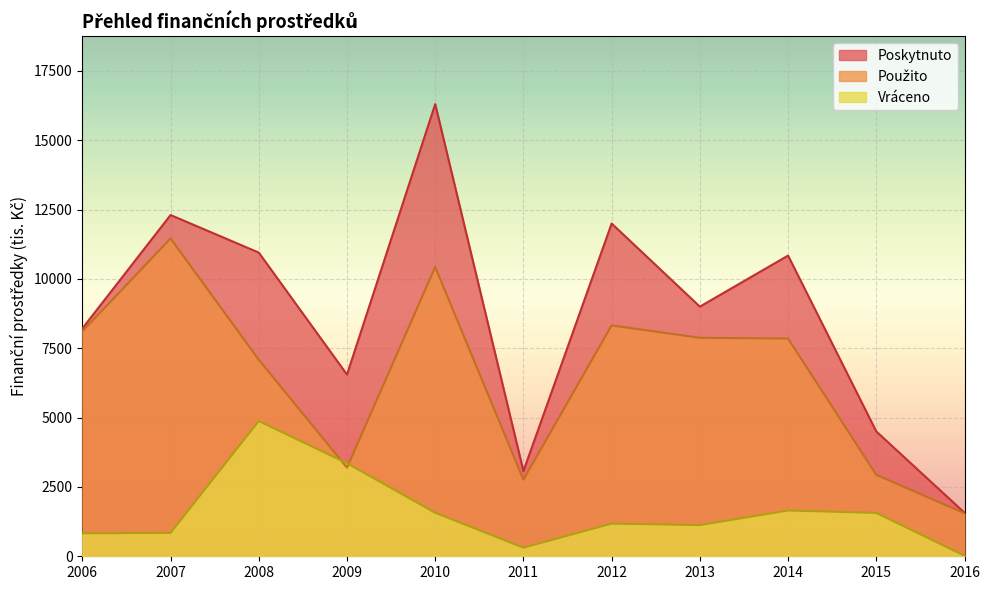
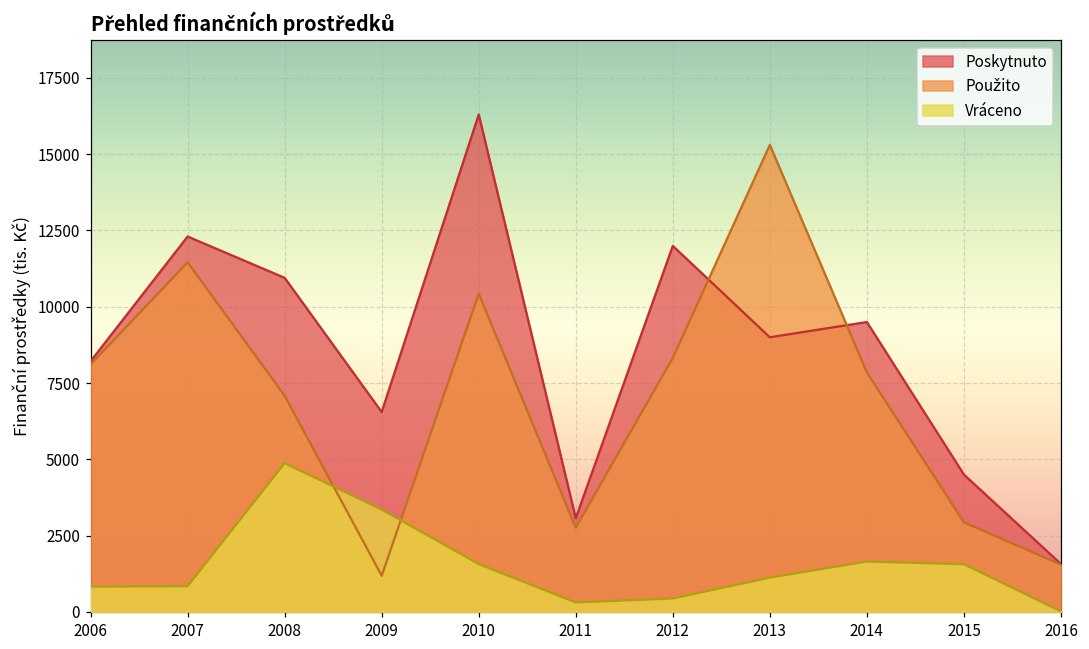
Použito, 2009: 3200 -> 1200
Vráceno, 2012: 1200 -> 400
Použito, 2013: 7900 -> 15300
Poskytnuto, 2014: 10800 -> 9500
